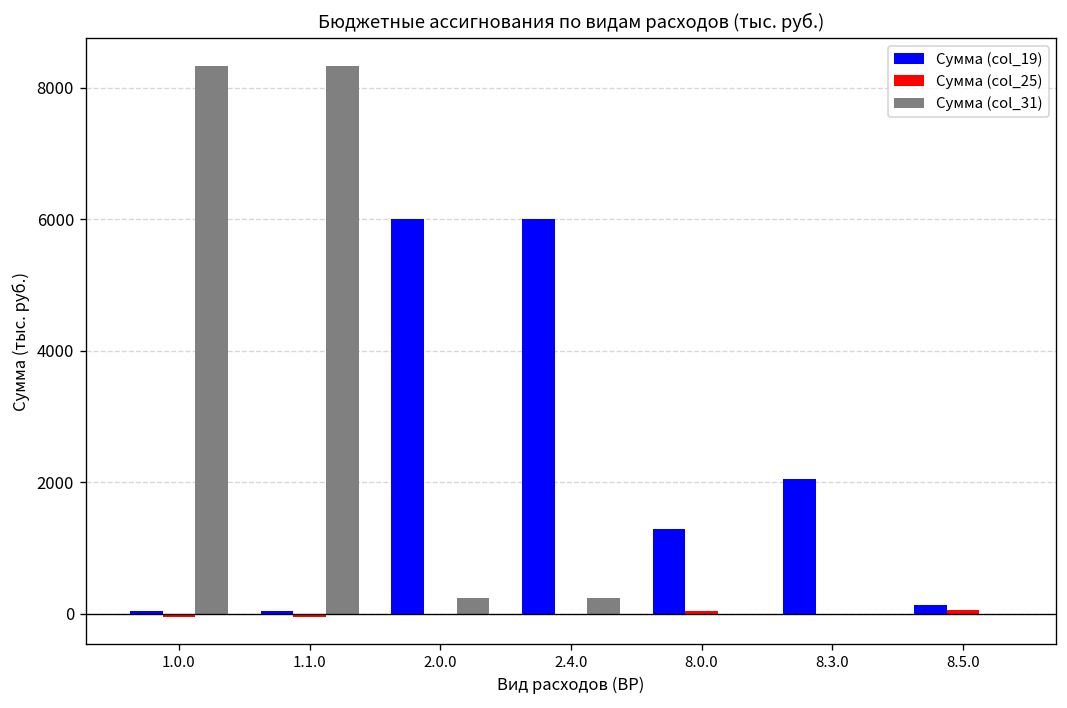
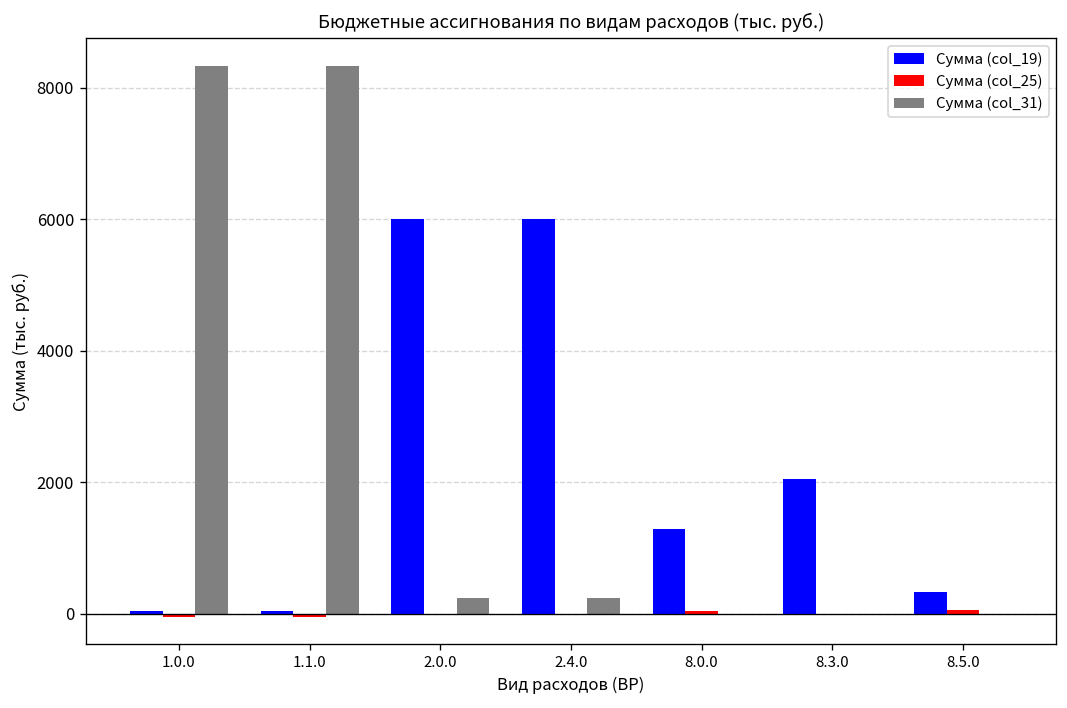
Сумма (col_19), 8.5.0: 100 -> 300
